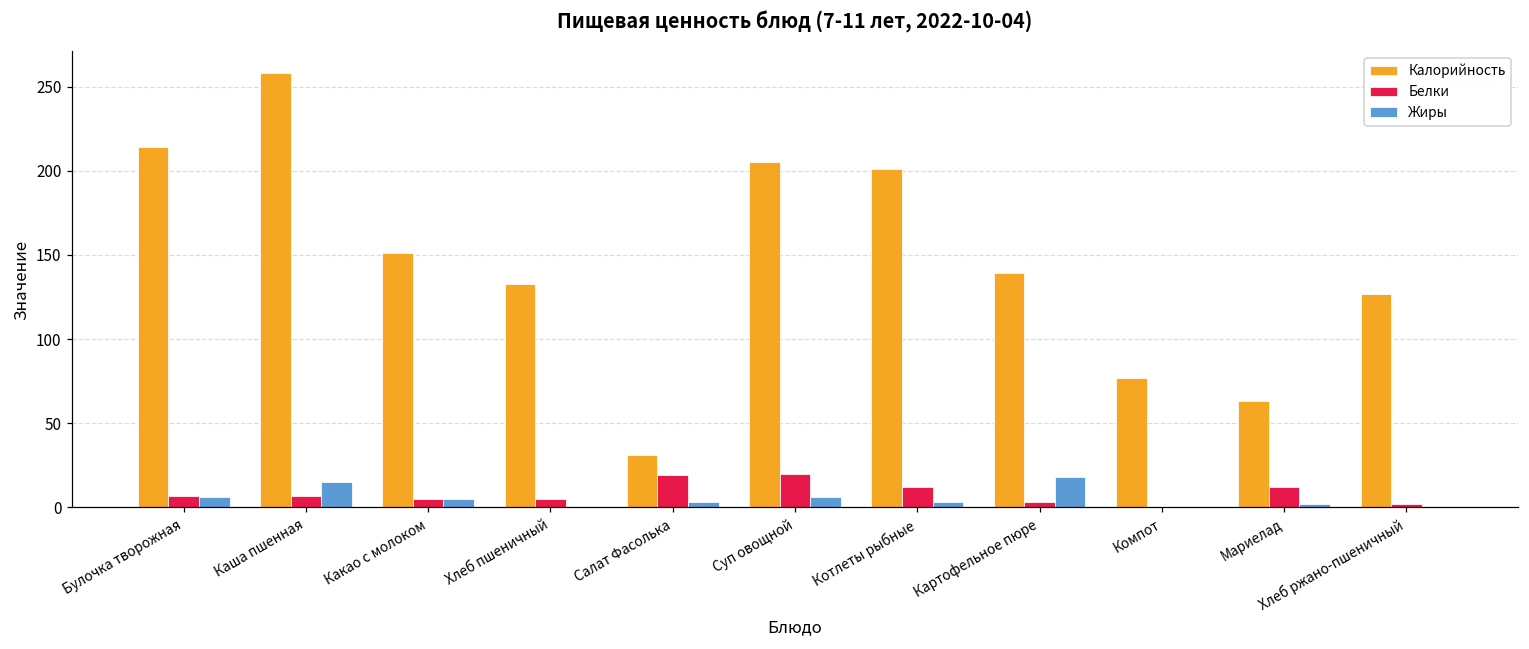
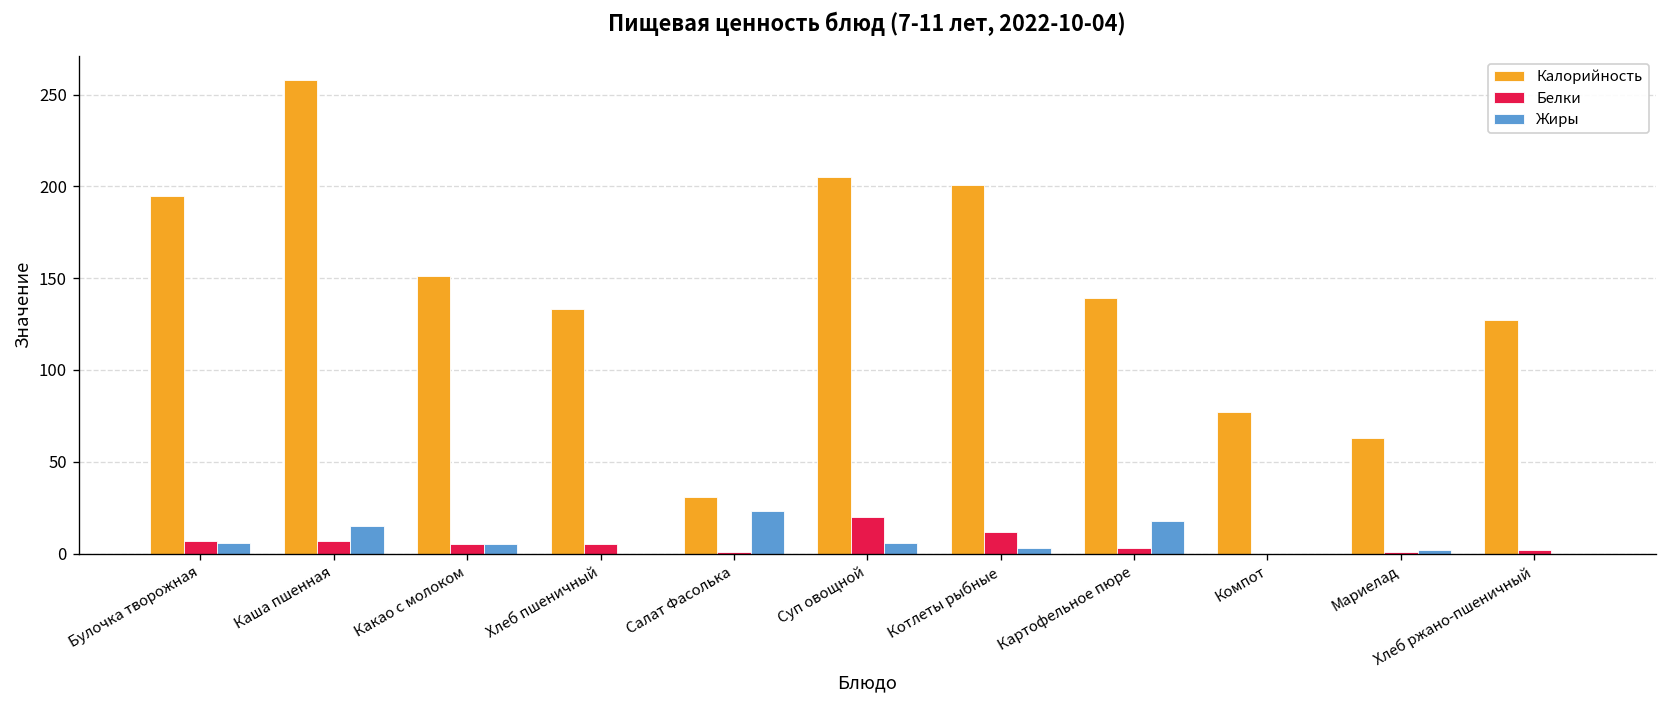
Калорийность, Булочка творожная: 214 -> 195
Белки, Салат Фасолька: 19 -> 1
Жиры, Салат Фасолька: 3 -> 23
Белки, Мариелад: 12 -> 1
